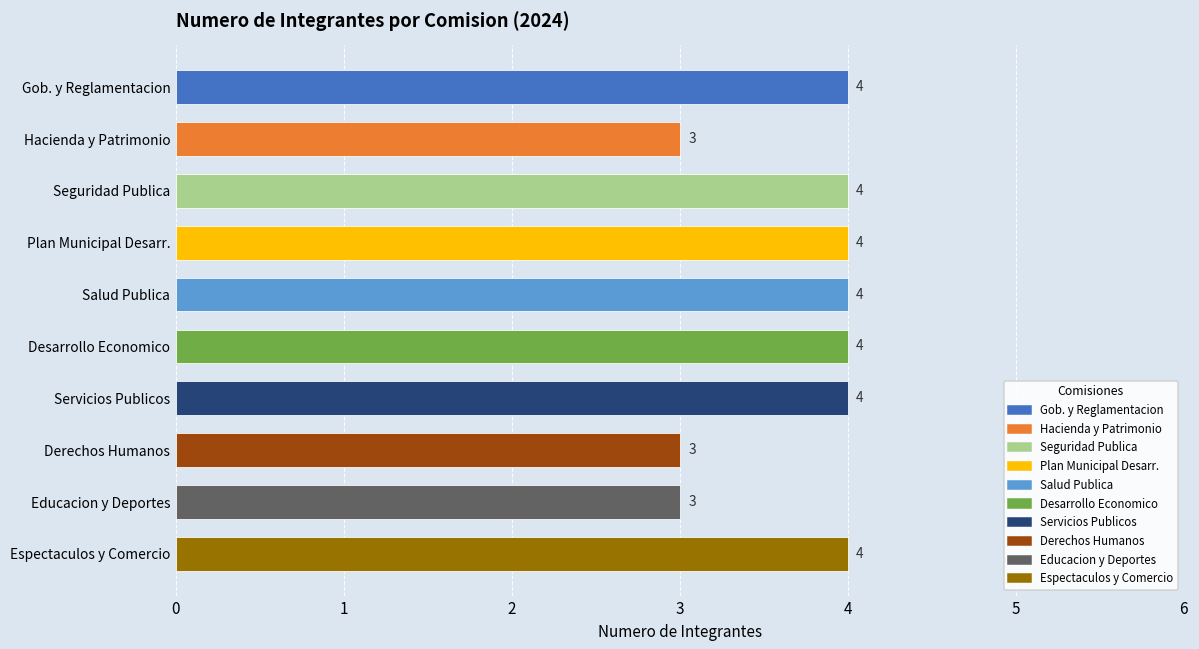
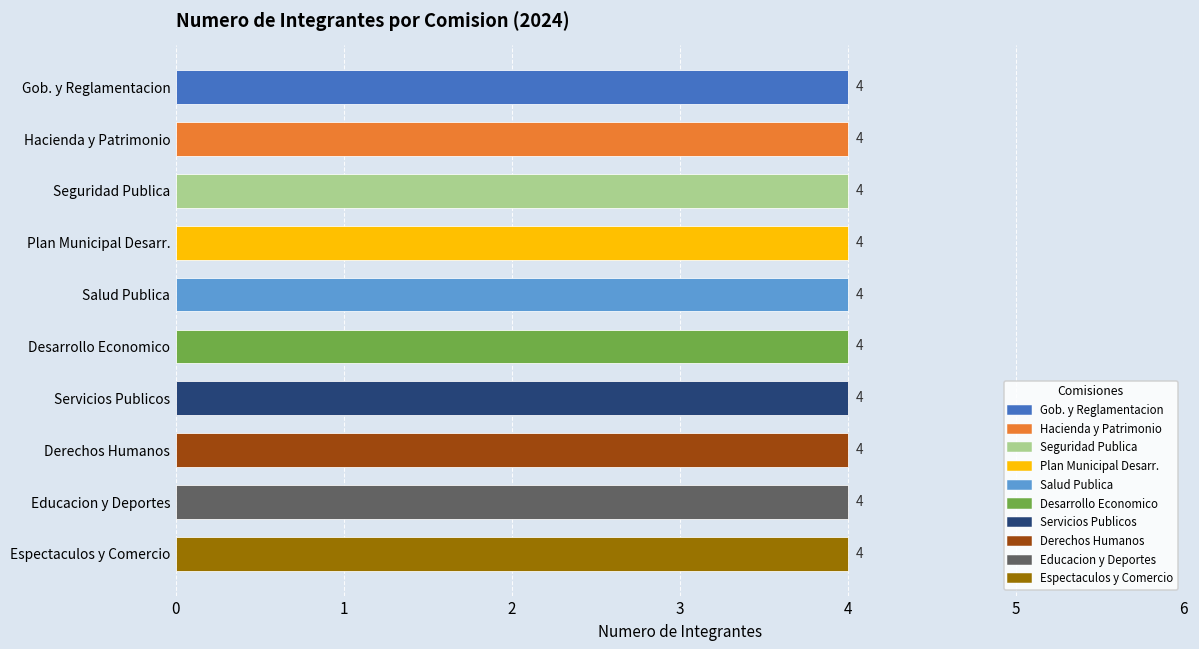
Hacienda y Patrimonio: 3 -> 4
Derechos Humanos: 3 -> 4
Educacion y Deportes: 3 -> 4
